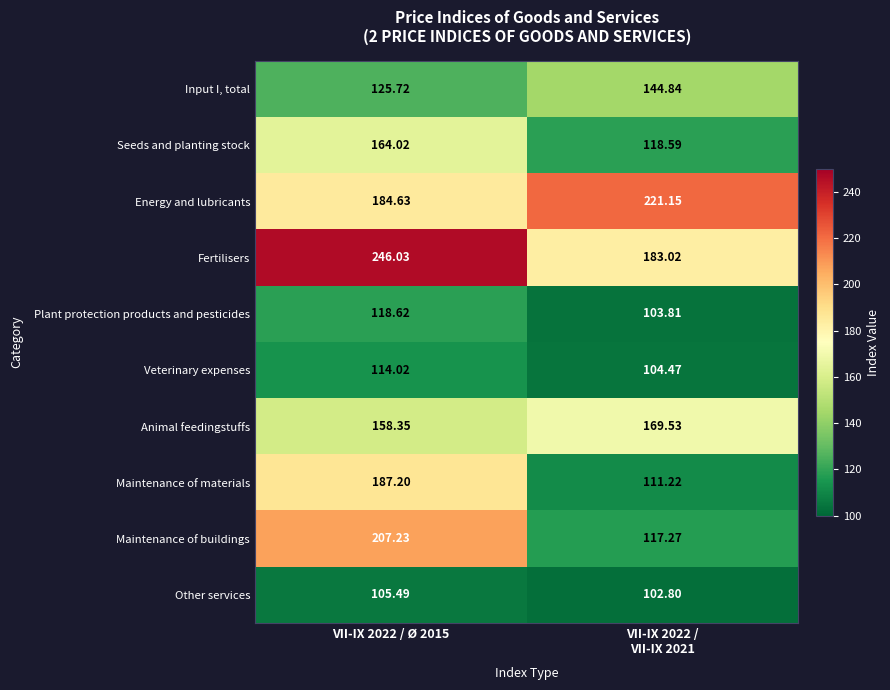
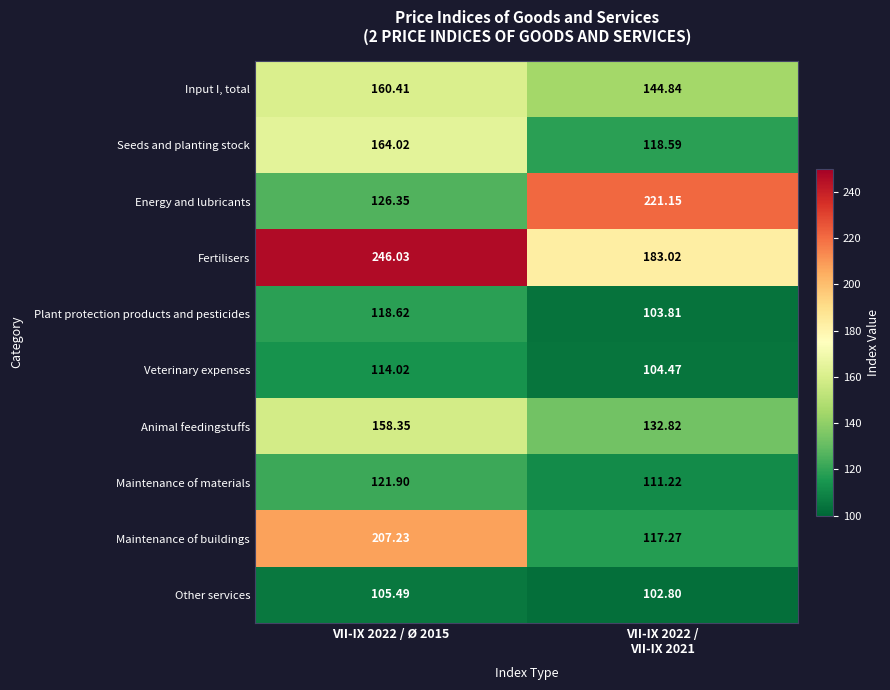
Input I, total, VII-IX 2022 / Ø 2015: 125.72 -> 160.41
Energy and lubricants, VII-IX 2022 / Ø 2015: 184.63 -> 126.35
Animal feedingstuffs, VII-IX 2022 / VII-IX 2021: 169.53 -> 132.82
Maintenance of materials, VII-IX 2022 / Ø 2015: 187.20 -> 121.90
